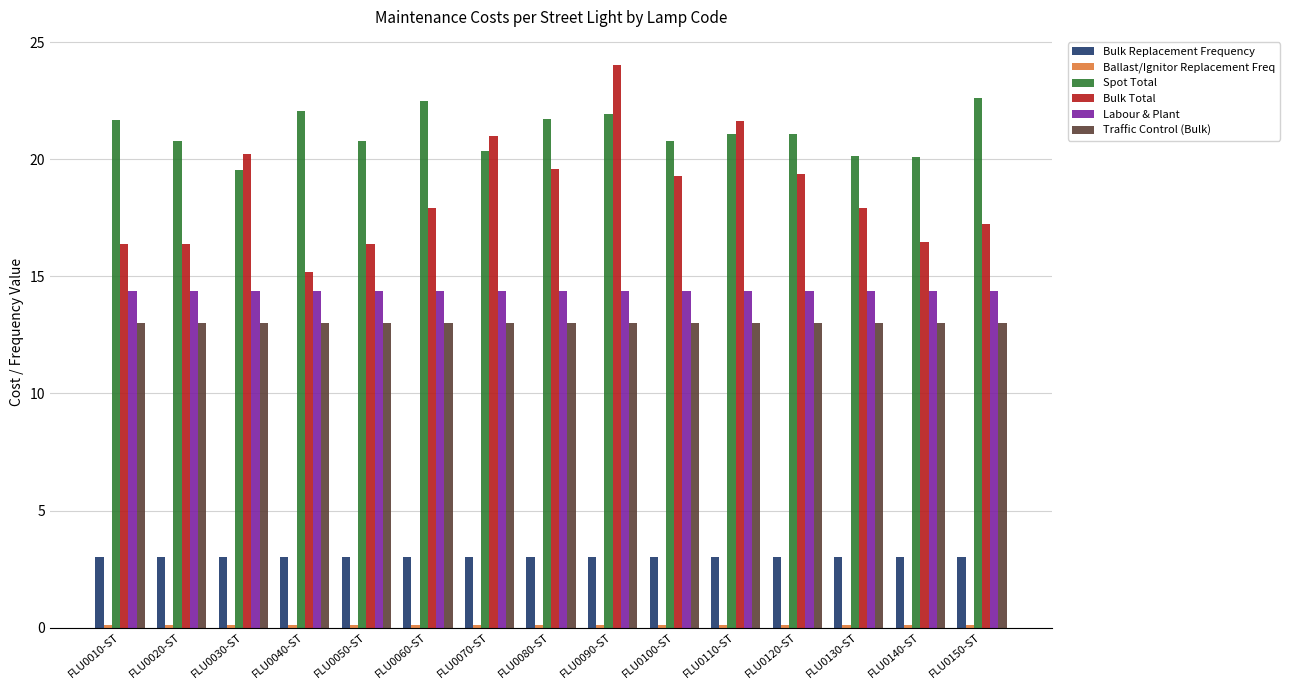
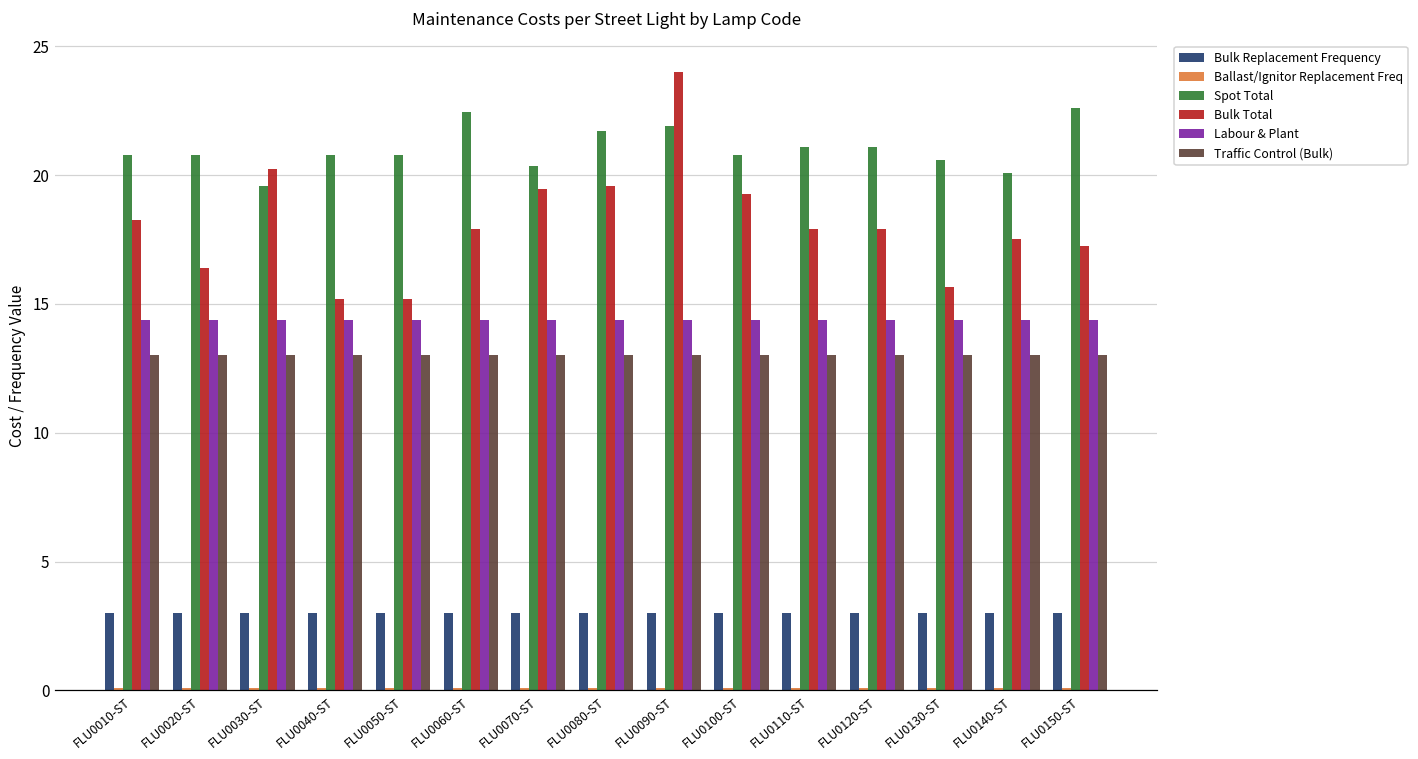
Spot Total, FLU0010-ST: 21.7 -> 20.8
Bulk Total, FLU0010-ST: 16.4 -> 18.3
Spot Total, FLU0040-ST: 22.1 -> 20.8
Bulk Total, FLU0050-ST: 16.4 -> 15.2
Bulk Total, FLU0070-ST: 21.0 -> 19.4
Bulk Total, FLU0110-ST: 21.6 -> 17.9
Bulk Total, FLU0120-ST: 19.4 -> 17.9
Spot Total, FLU0130-ST: 20.1 -> 20.6
Bulk Total, FLU0130-ST: 17.9 -> 15.7
Bulk Total, FLU0140-ST: 16.5 -> 17.5
